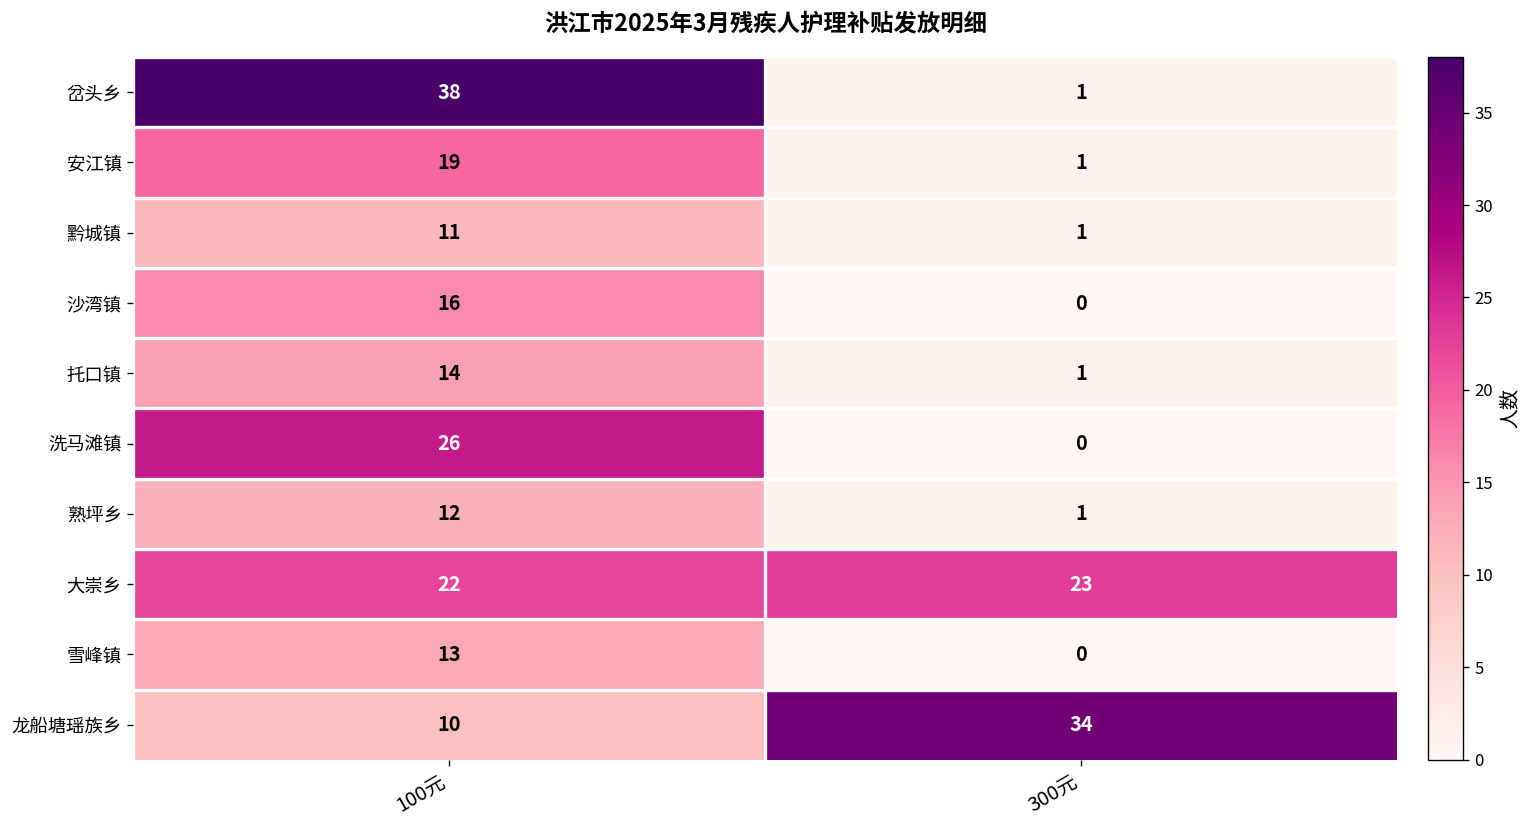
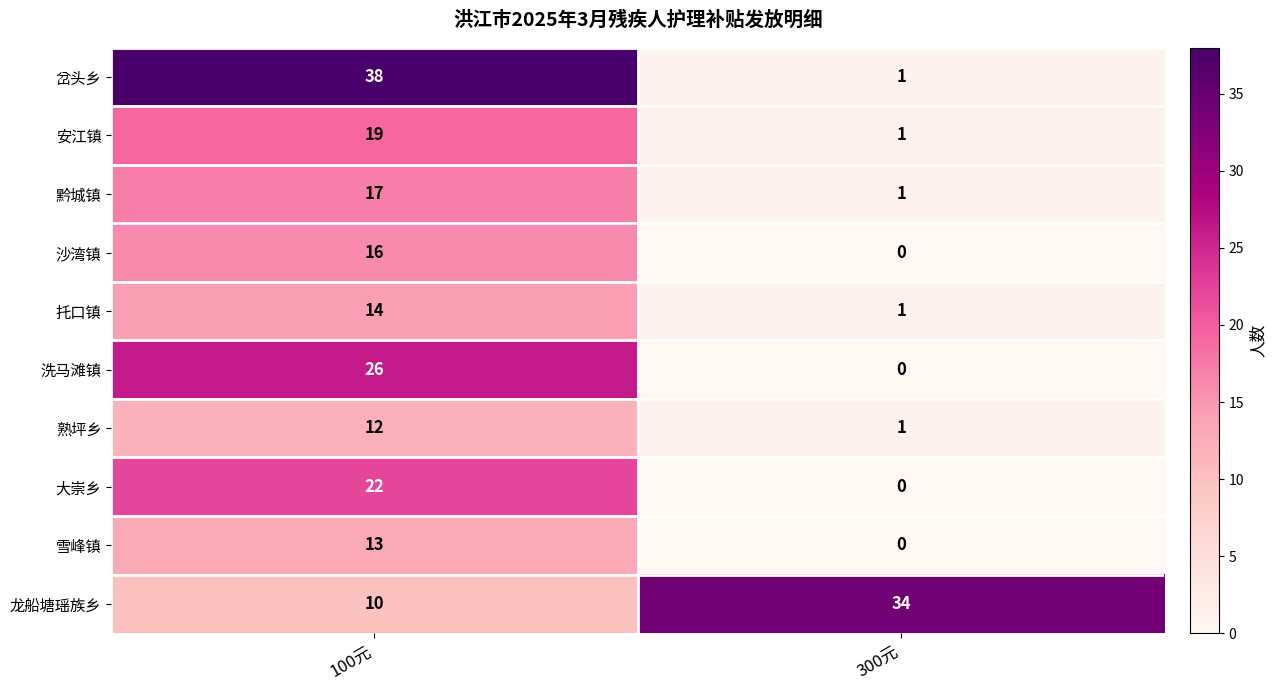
黔城镇, 100元: 11 -> 17
大崇乡, 300元: 23 -> 0
